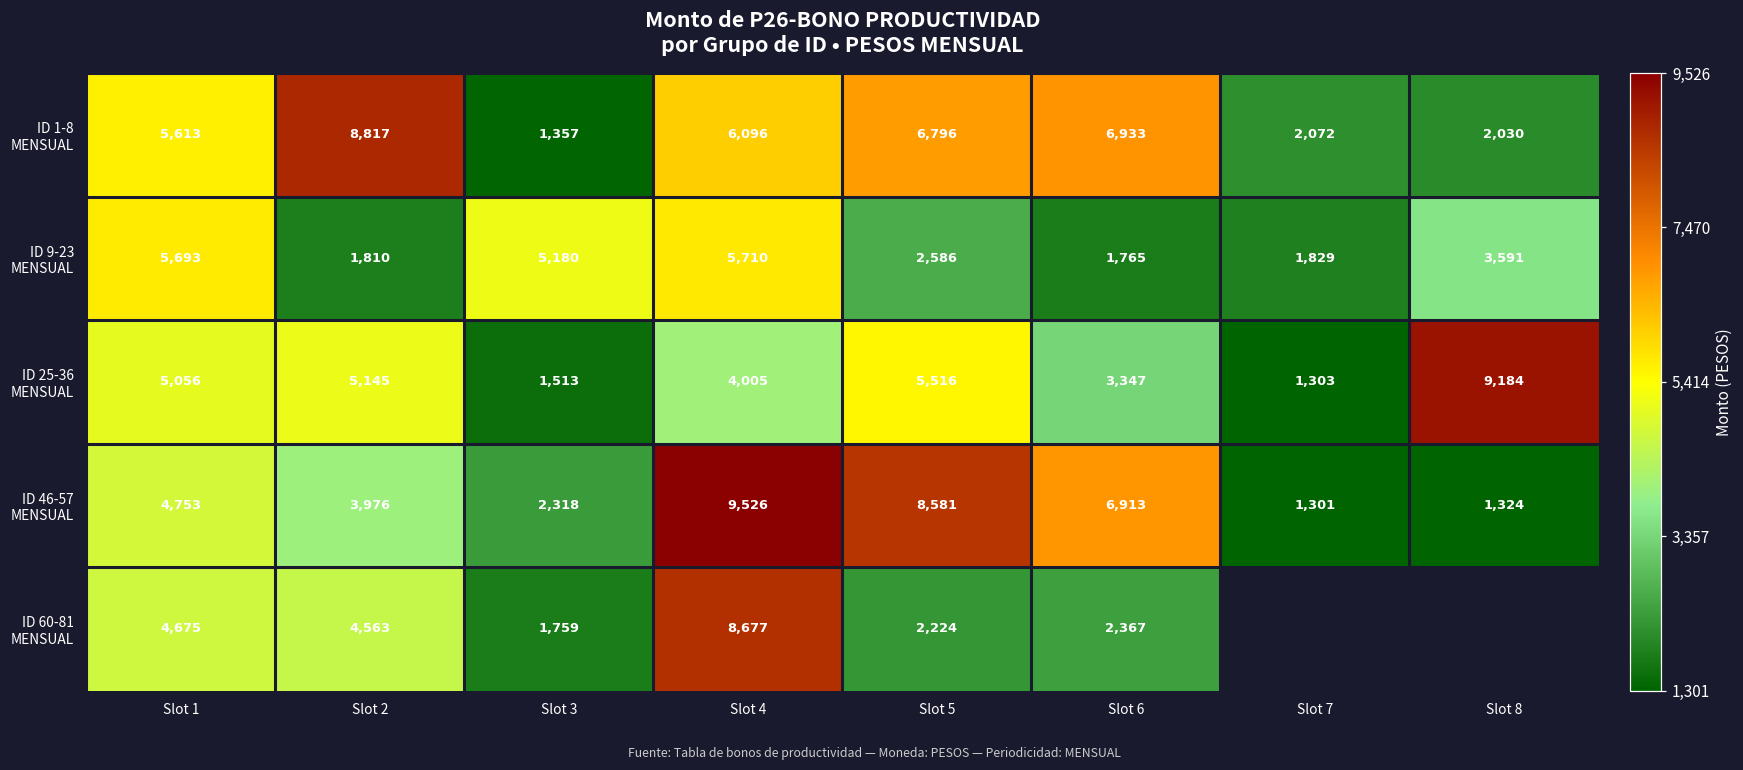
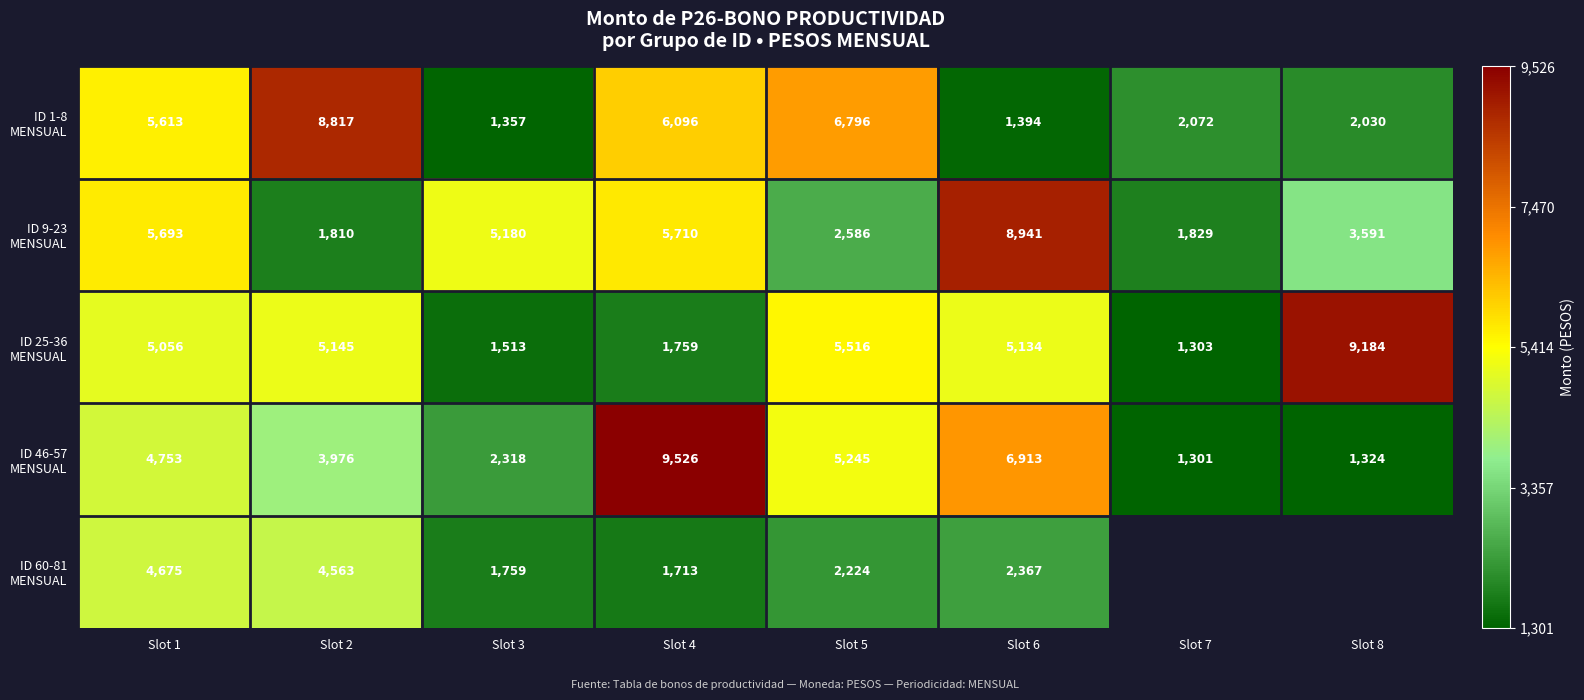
ID 1-8 MENSUAL, Slot 6: 6,933 -> 1,394
ID 9-23 MENSUAL, Slot 6: 1,765 -> 8,941
ID 25-36 MENSUAL, Slot 4: 4,005 -> 1,759
ID 25-36 MENSUAL, Slot 6: 3,347 -> 5,134
ID 46-57 MENSUAL, Slot 5: 8,581 -> 5,245
ID 60-81 MENSUAL, Slot 4: 8,677 -> 1,713
